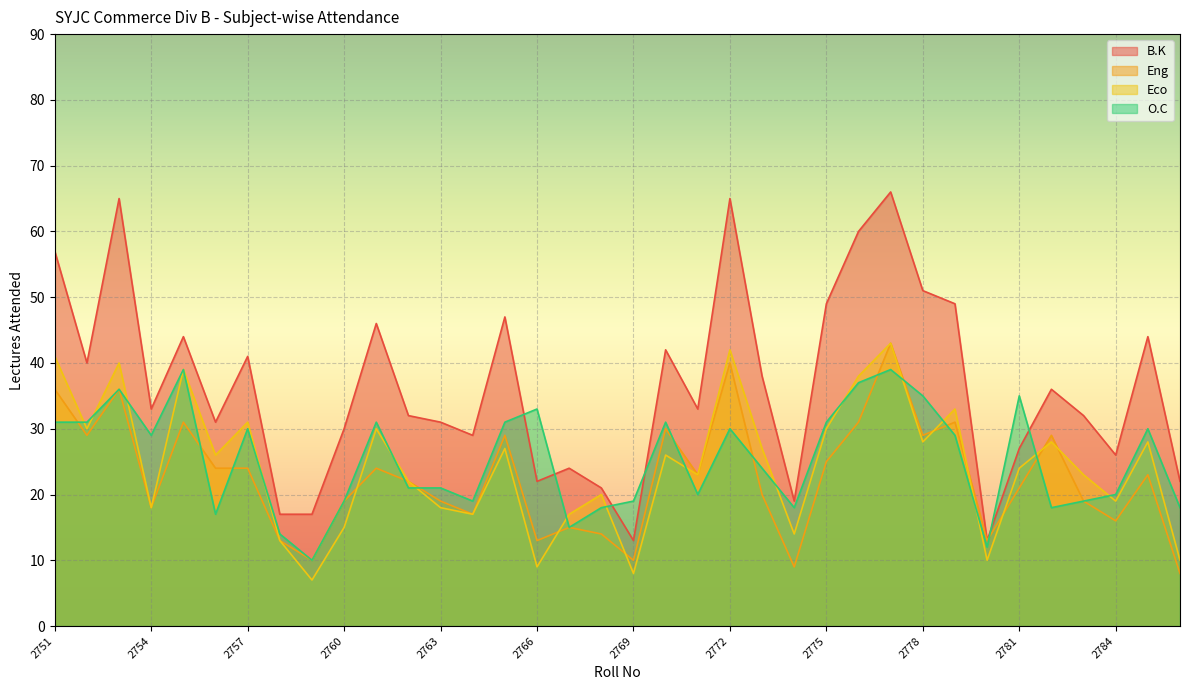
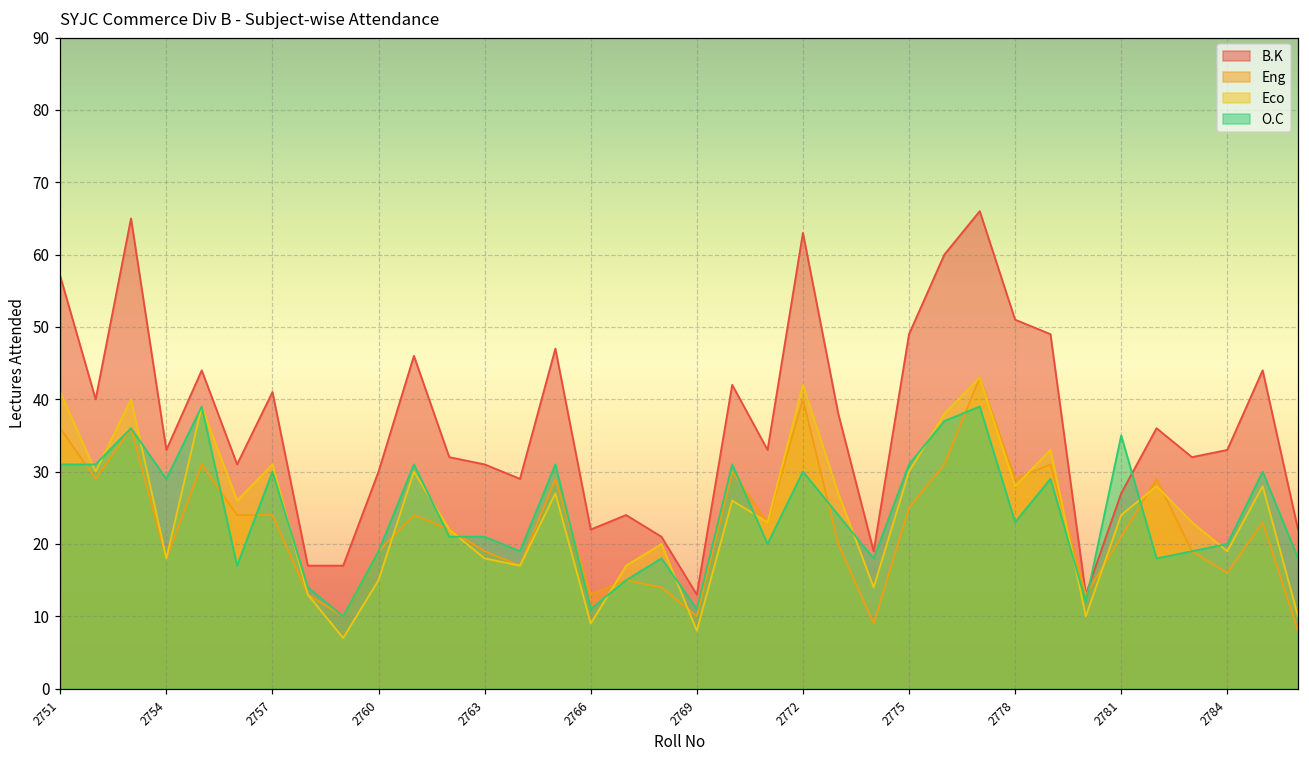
O.C, 2766: 33 -> 11
O.C, 2769: 19 -> 11
B.K, 2772: 65 -> 63
O.C, 2778: 35 -> 23
B.K, 2784: 26 -> 33
